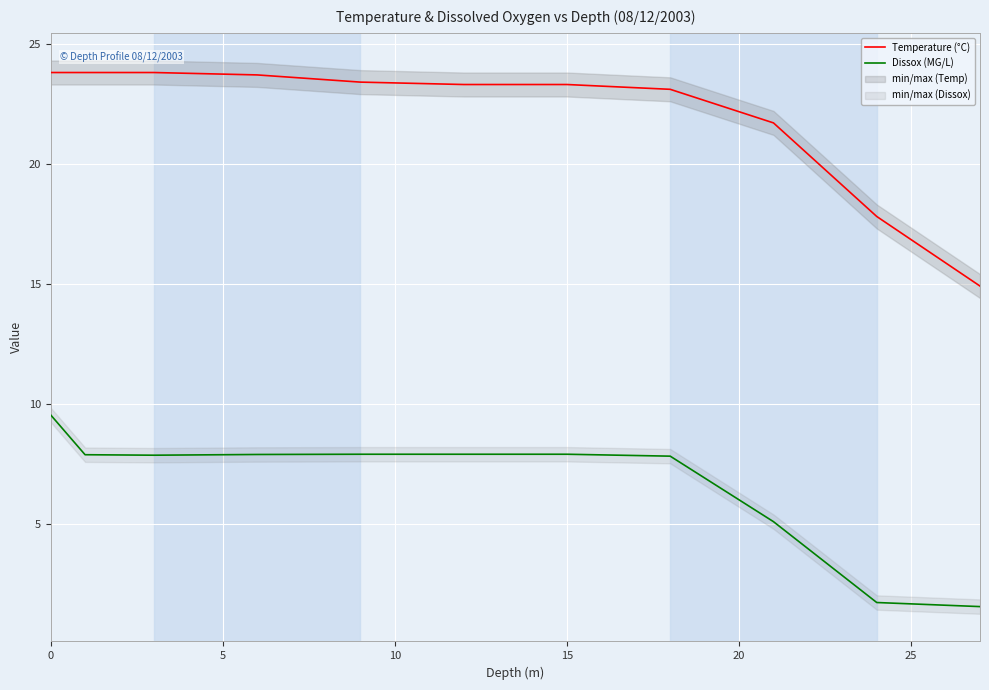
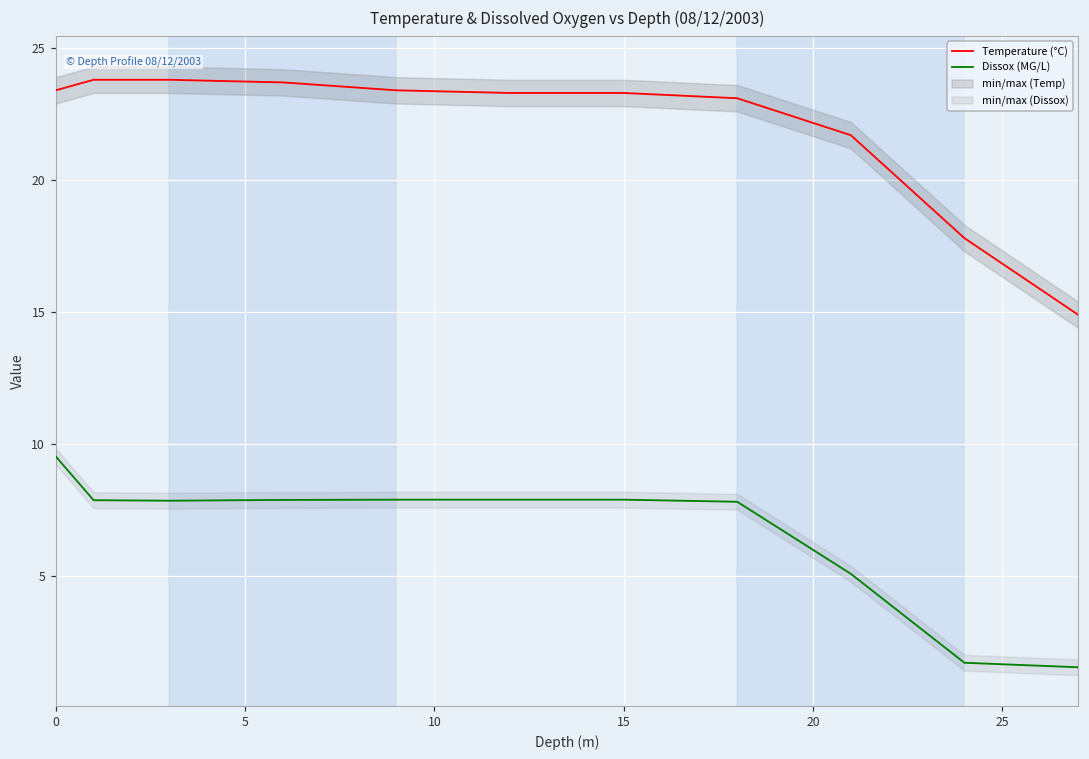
Temperature (°C), 0: 23.8 -> 23.4
